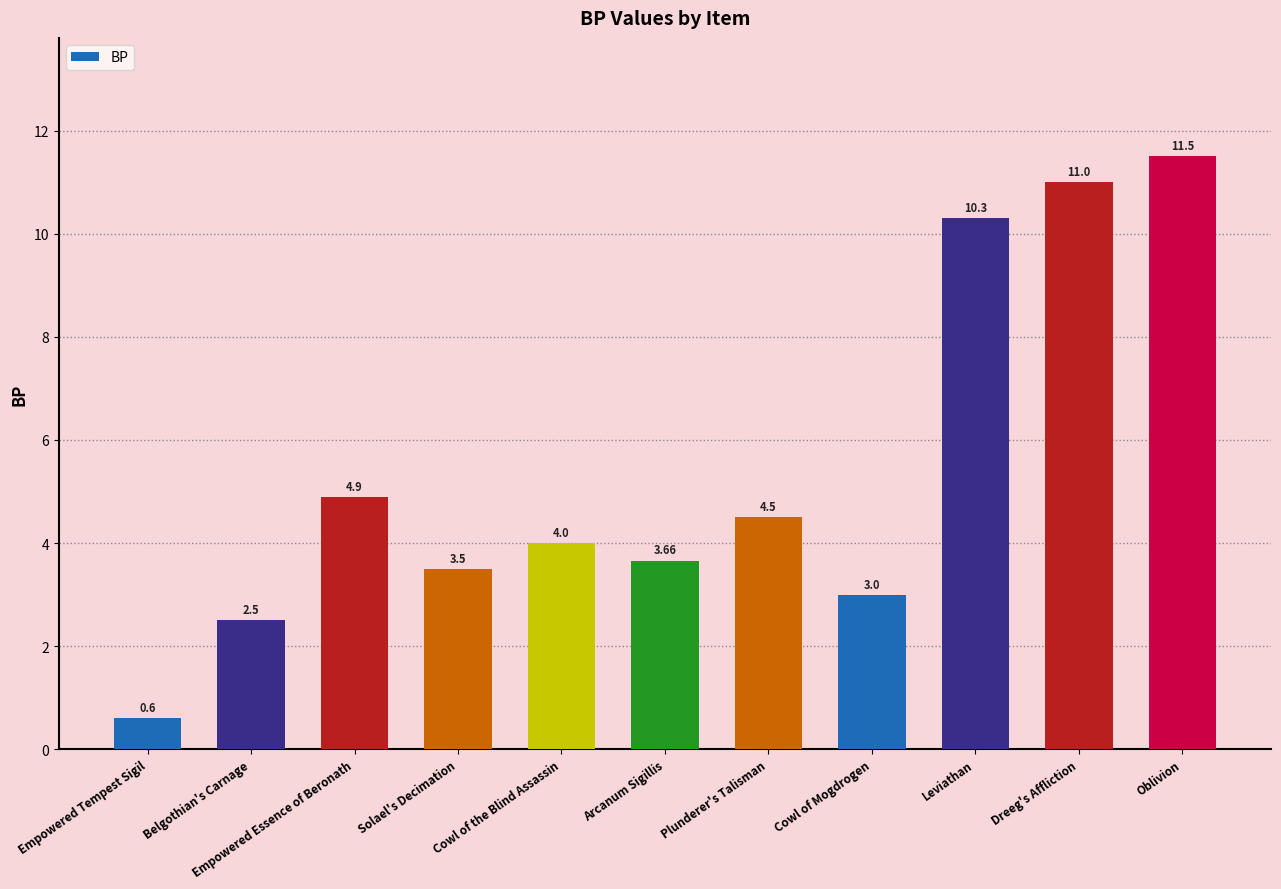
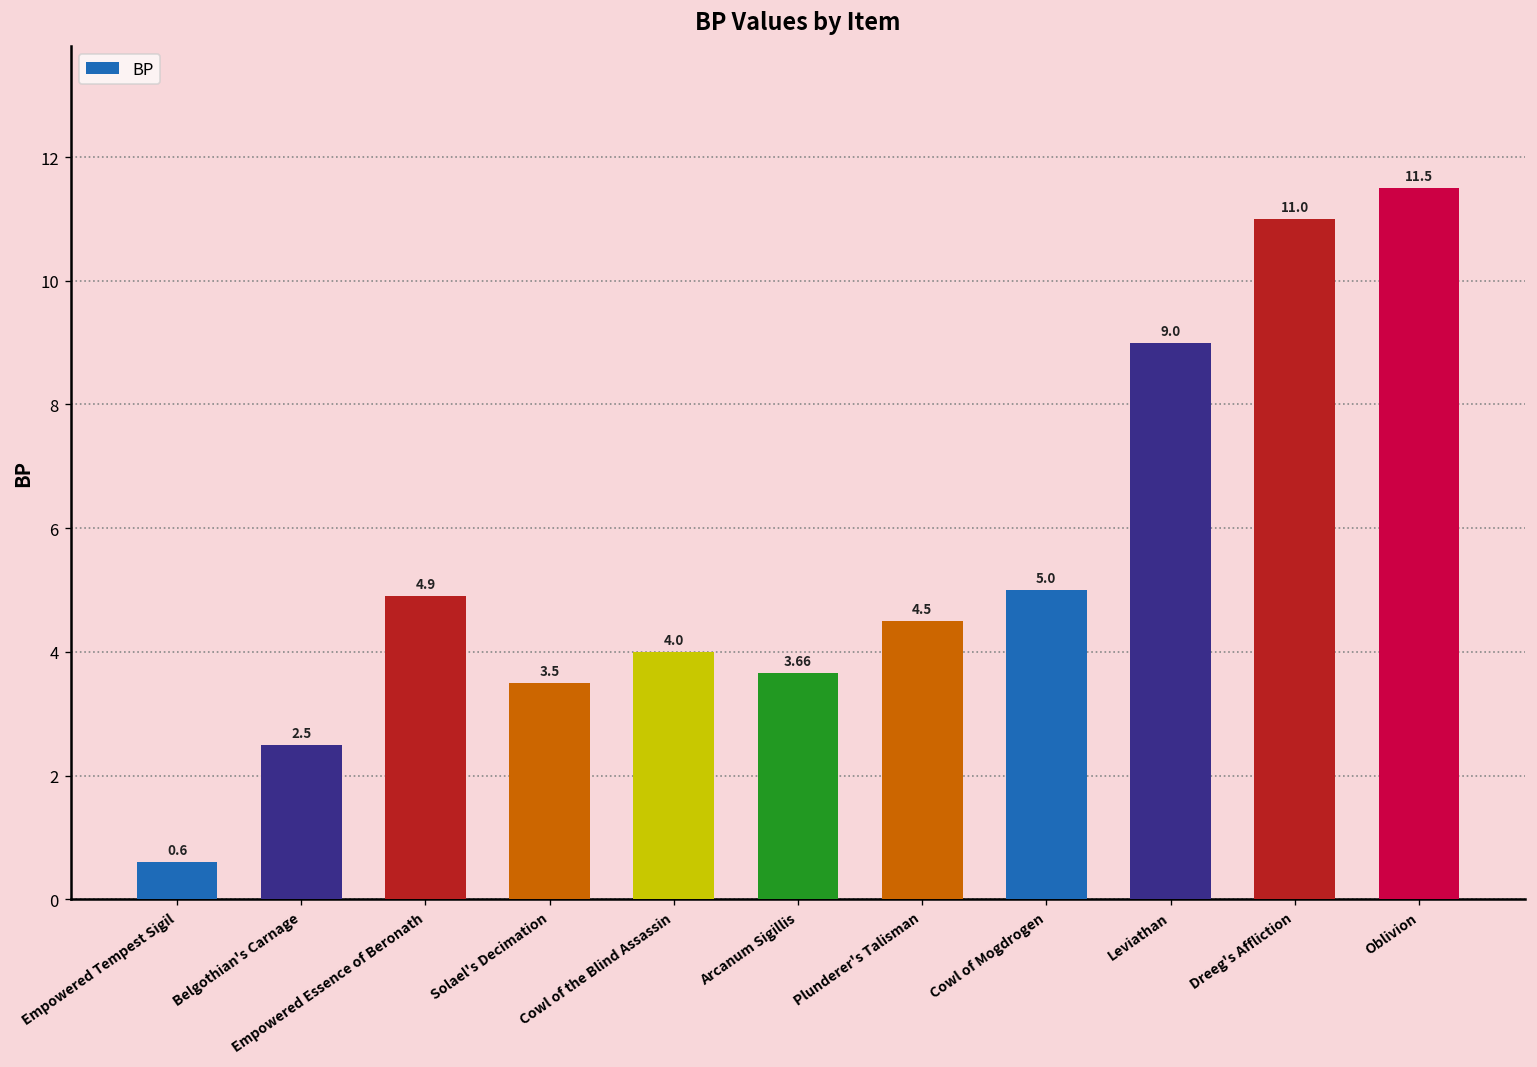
Cowl of Mogdrogen: 3.0 -> 5.0
Leviathan: 10.3 -> 9.0
